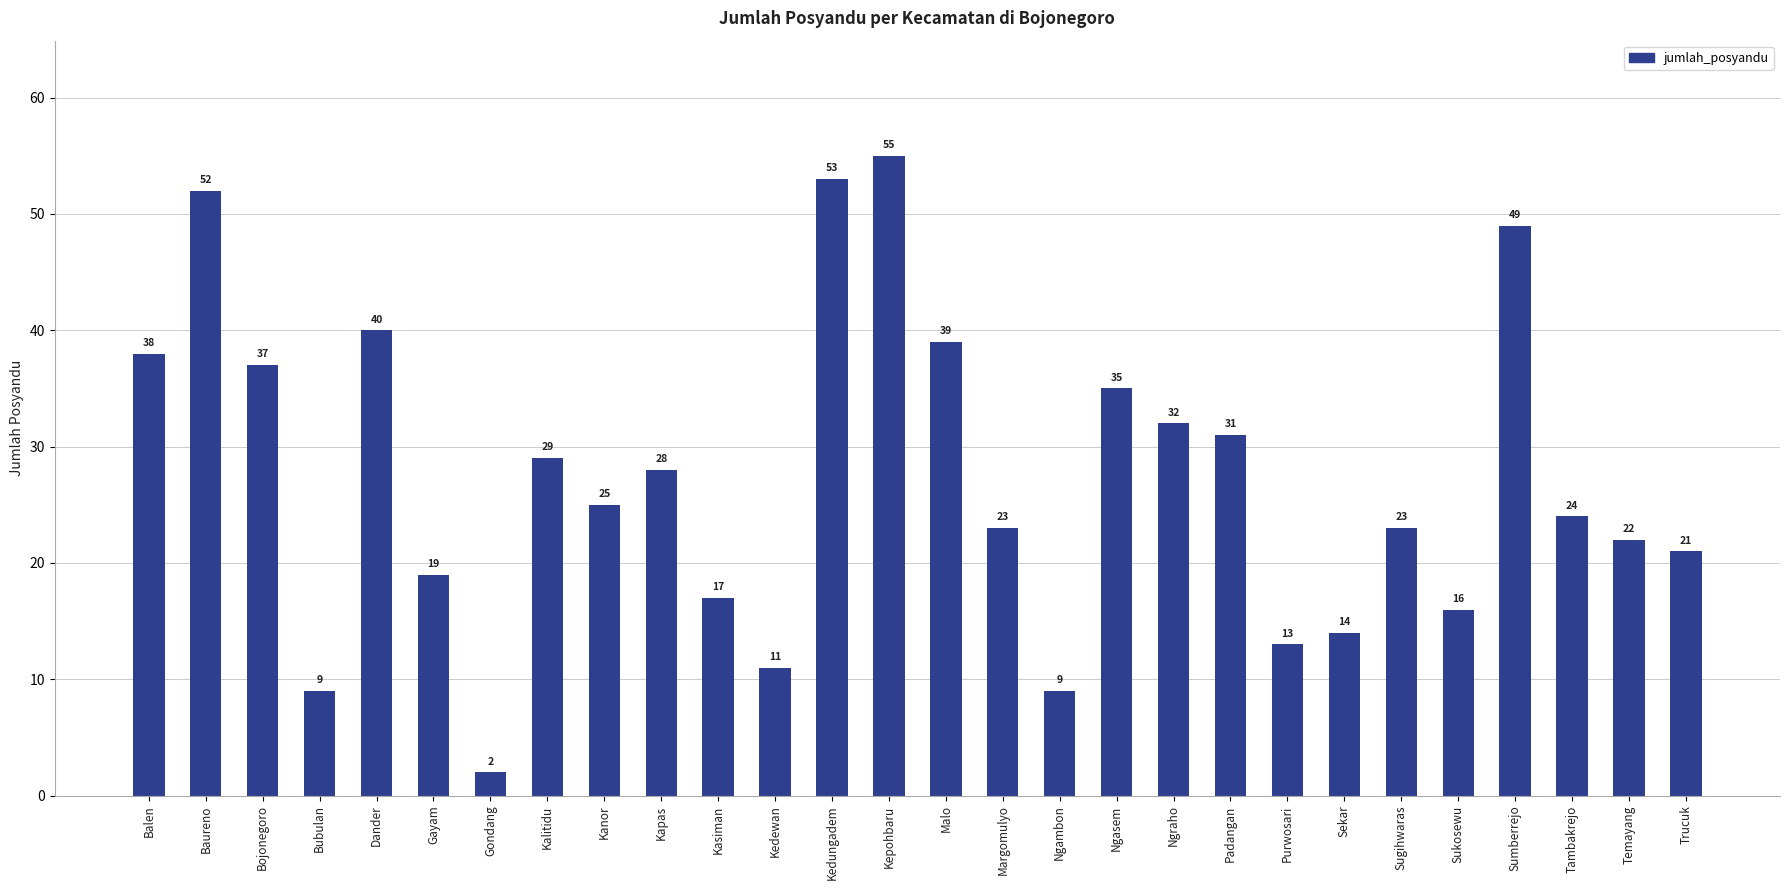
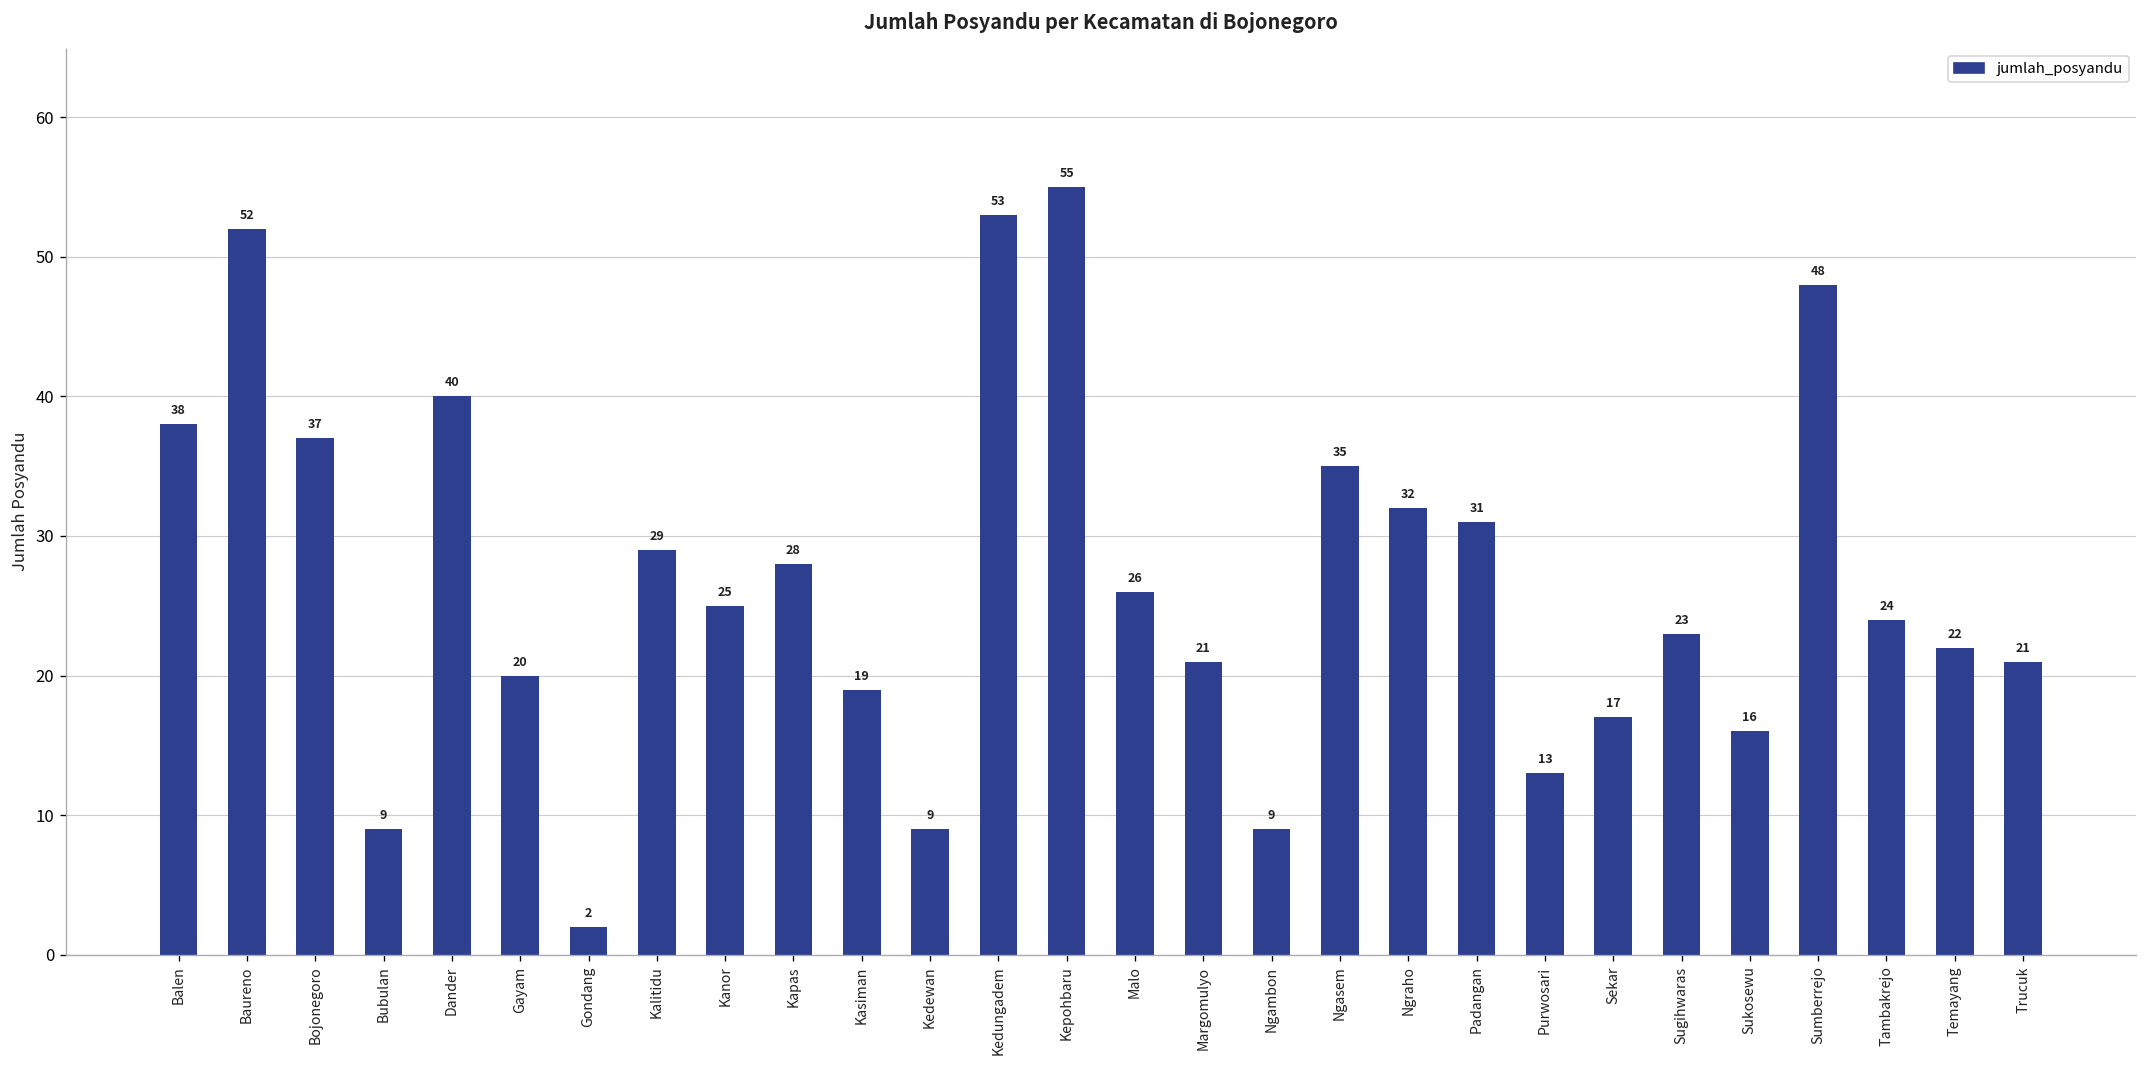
Gayam: 19 -> 20
Kasiman: 17 -> 19
Kedewan: 11 -> 9
Malo: 39 -> 26
Margomulyo: 23 -> 21
Sekar: 14 -> 17
Sumberrejo: 49 -> 48
